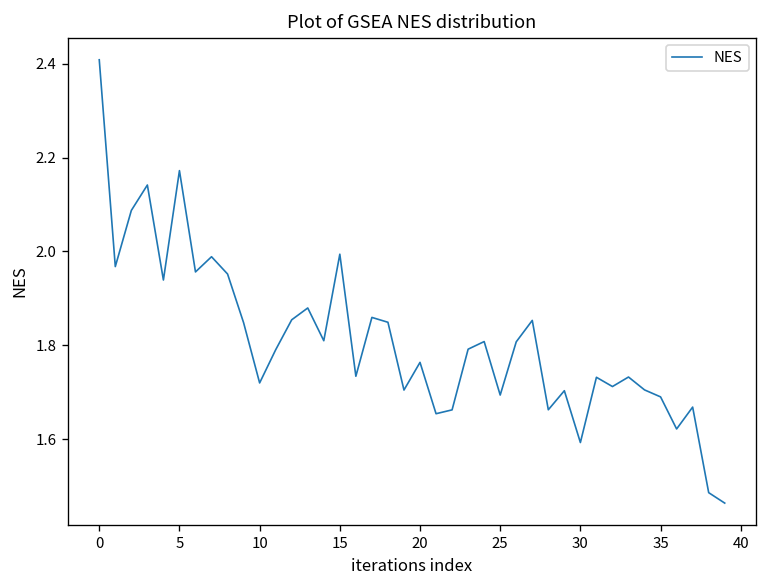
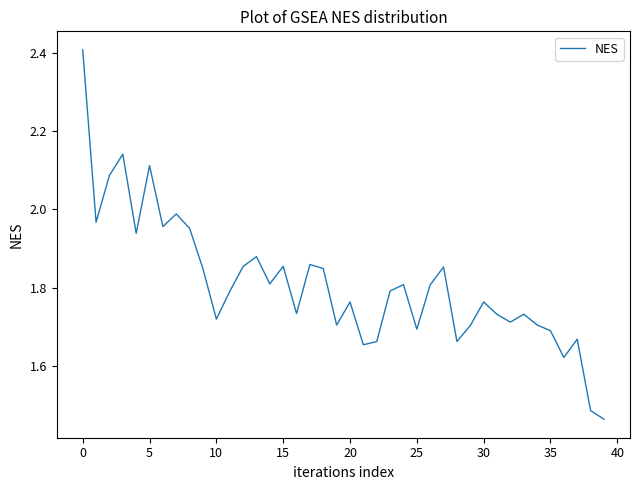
5: 2.17 -> 2.11
15: 1.99 -> 1.85
30: 1.59 -> 1.76
